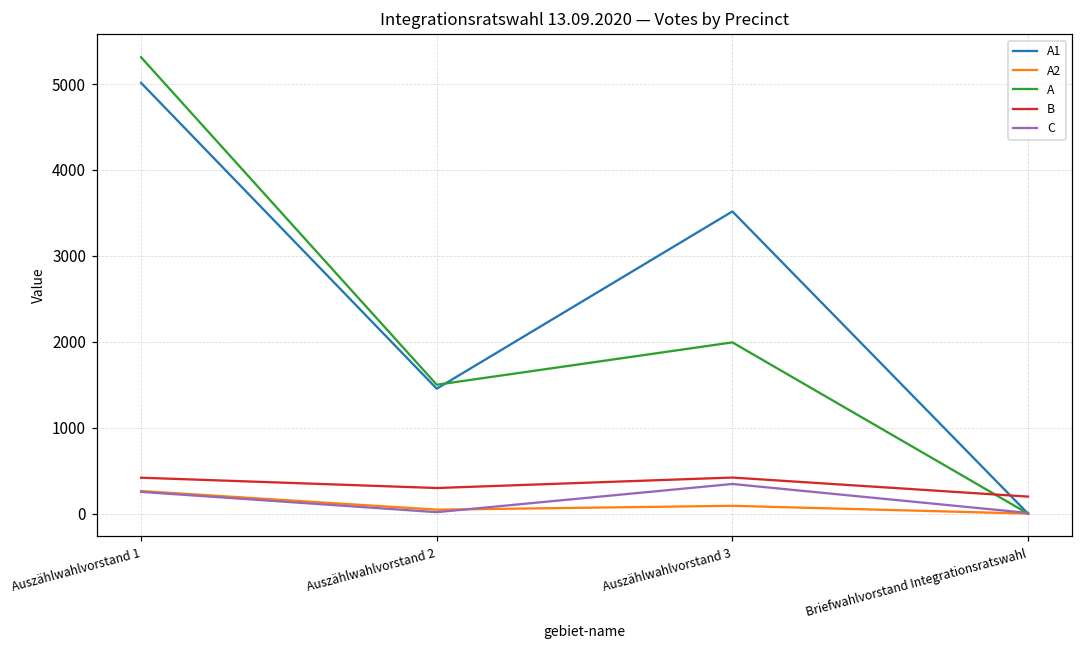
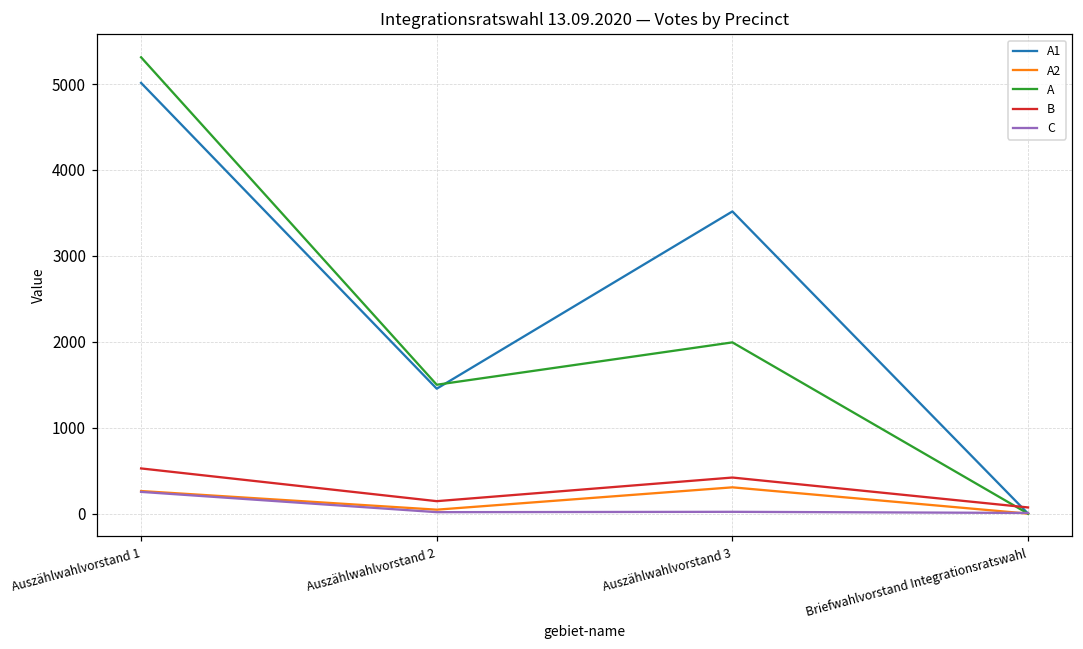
B, Auszählwahlvorstand 1: 400 -> 500
B, Auszählwahlvorstand 2: 300 -> 100
A2, Auszählwahlvorstand 3: 100 -> 300
C, Auszählwahlvorstand 3: 300 -> 0
B, Briefwahlvorstand Integrationsratswahl: 200 -> 100
